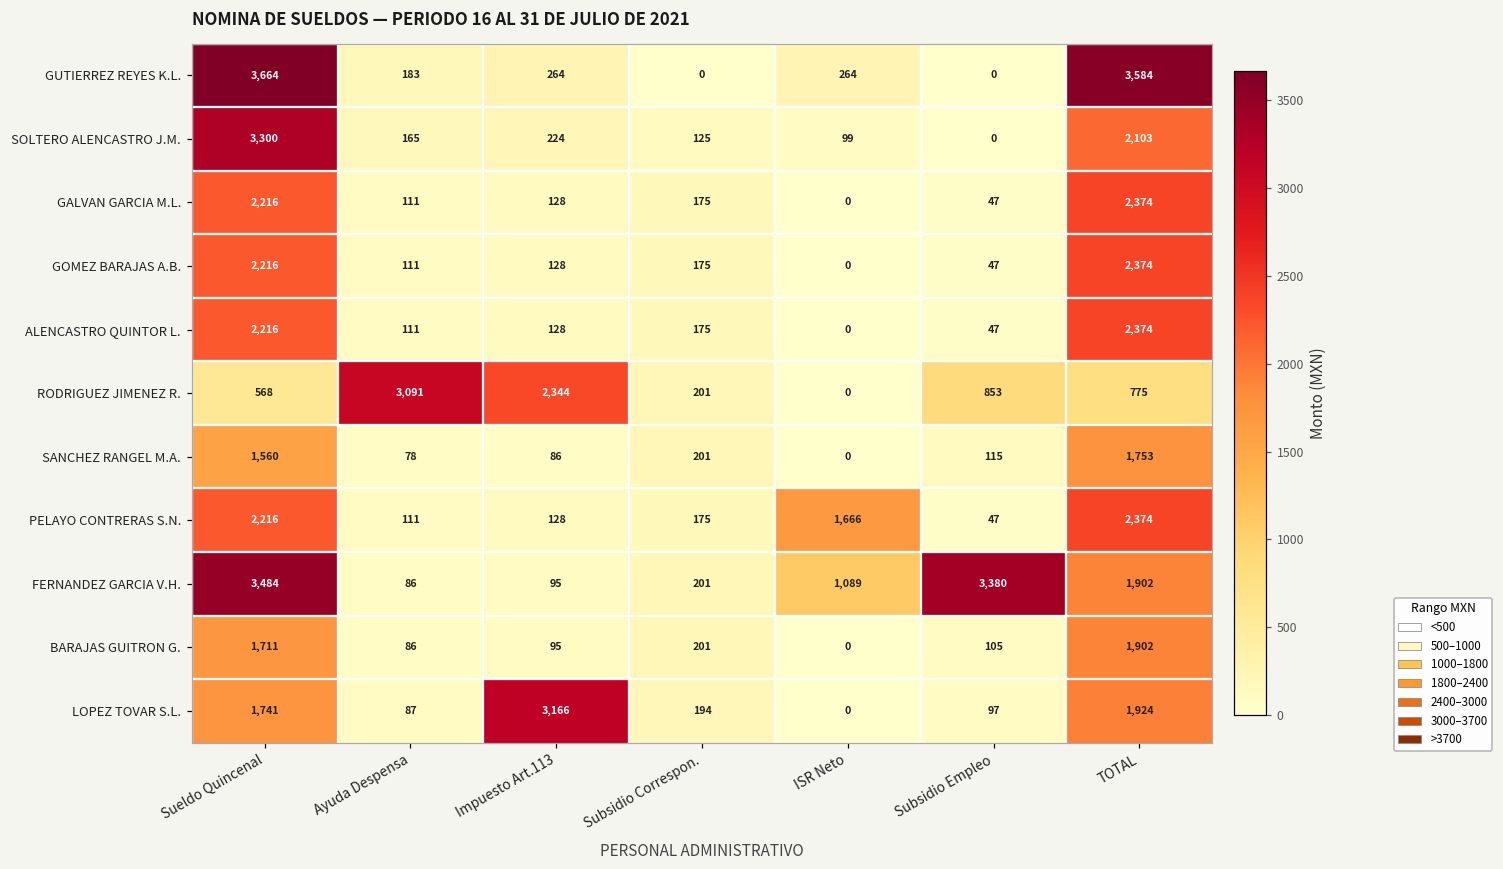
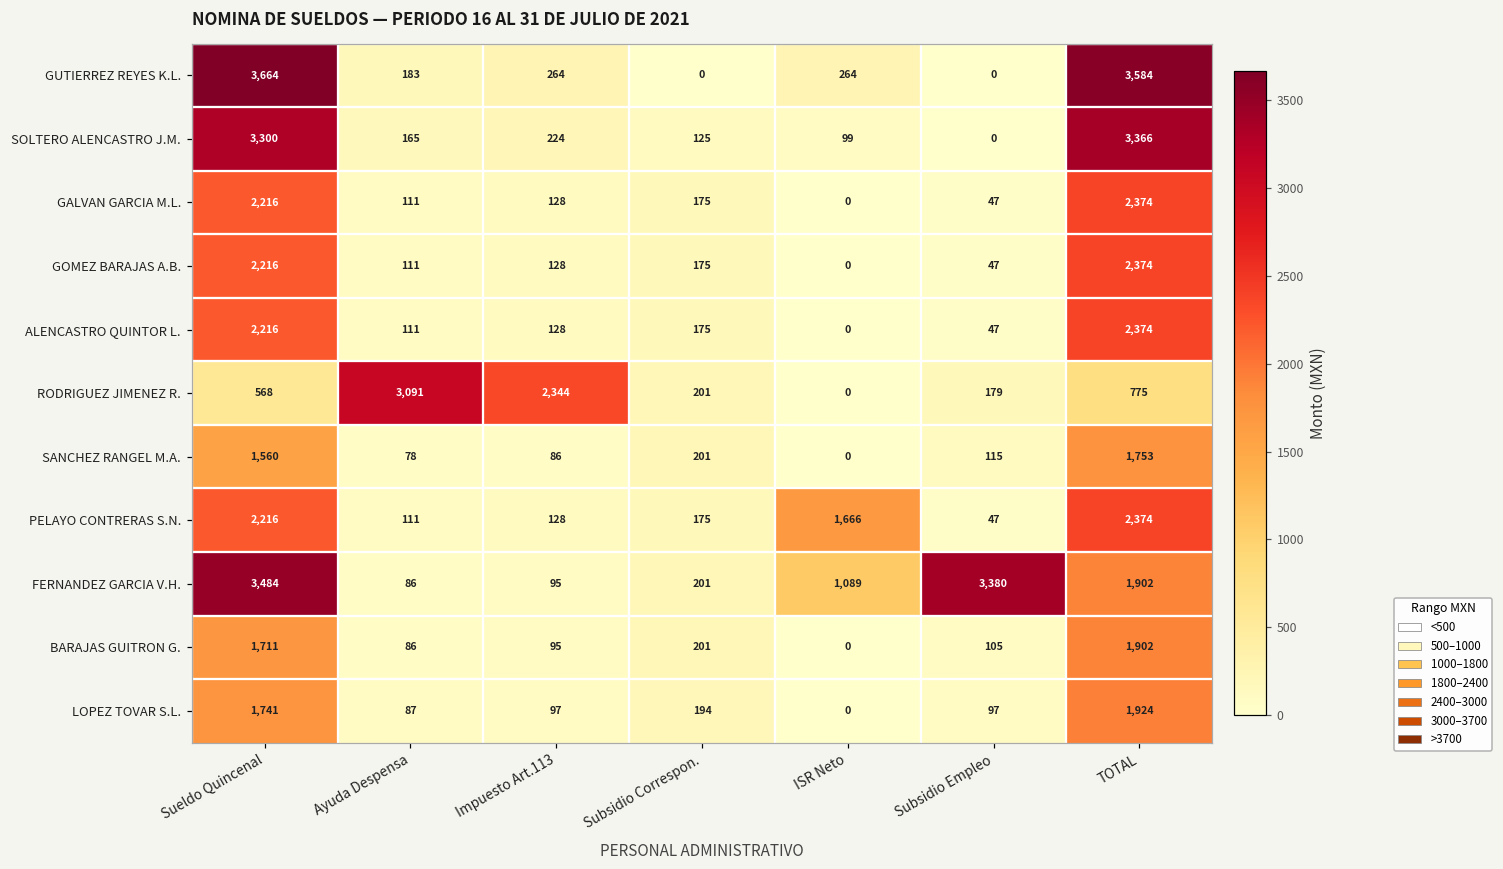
SOLTERO ALENCASTRO J.M., TOTAL: 2,103 -> 3,366
RODRIGUEZ JIMENEZ R., Subsidio Empleo: 853 -> 179
LOPEZ TOVAR S.L., Impuesto Art.113: 3,166 -> 97
